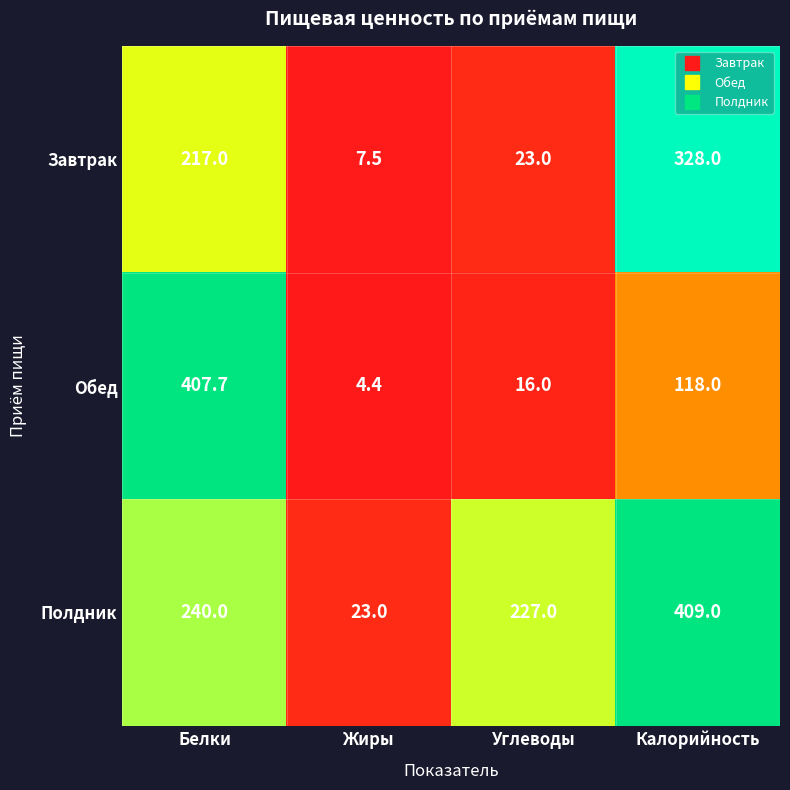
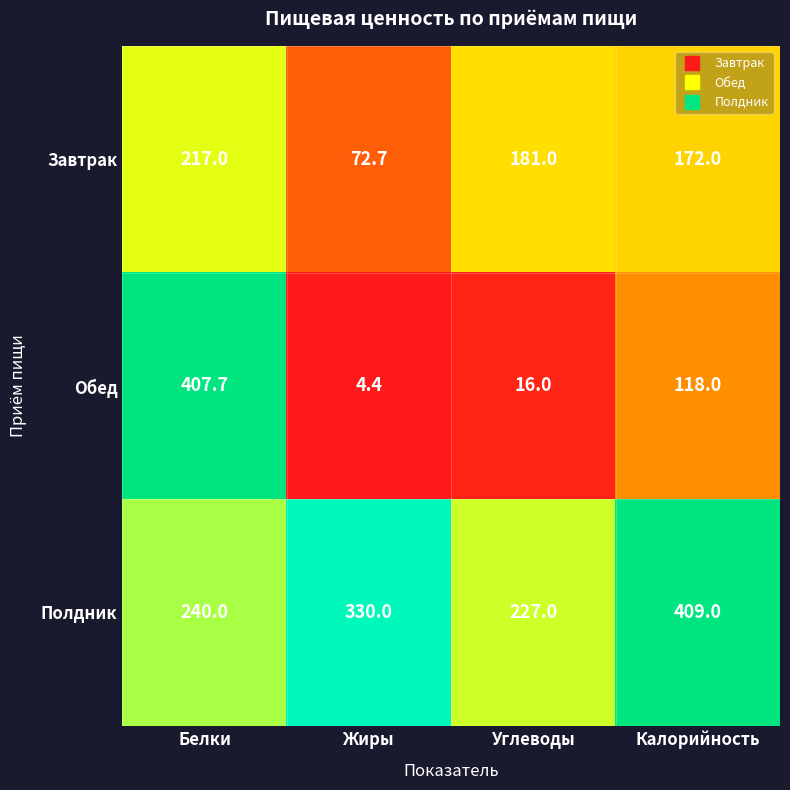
Завтрак, Жиры: 7.5 -> 72.7
Завтрак, Углеводы: 23.0 -> 181.0
Завтрак, Калорийность: 328.0 -> 172.0
Полдник, Жиры: 23.0 -> 330.0
